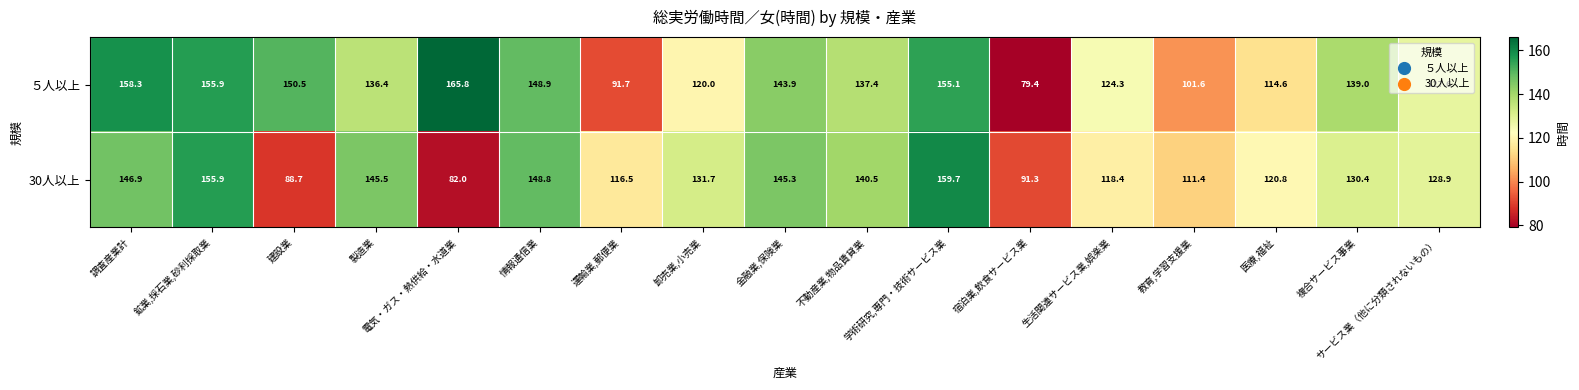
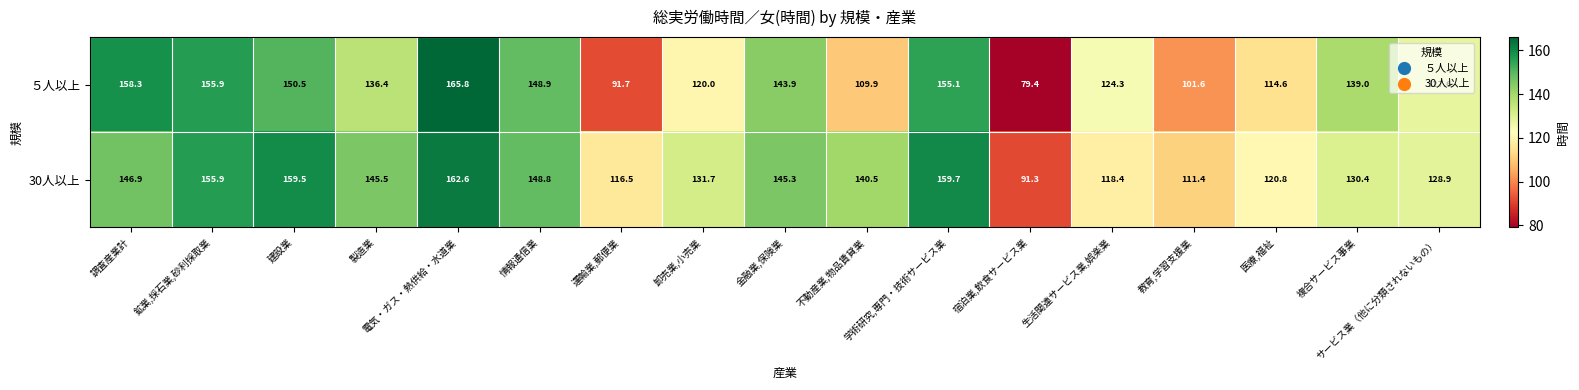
５人以上, 不動産業,物品賃貸業: 137.4 -> 109.9
30人以上, 建設業: 88.7 -> 159.5
30人以上, 電気・ガス・熱供給・水道業: 82.0 -> 162.6
